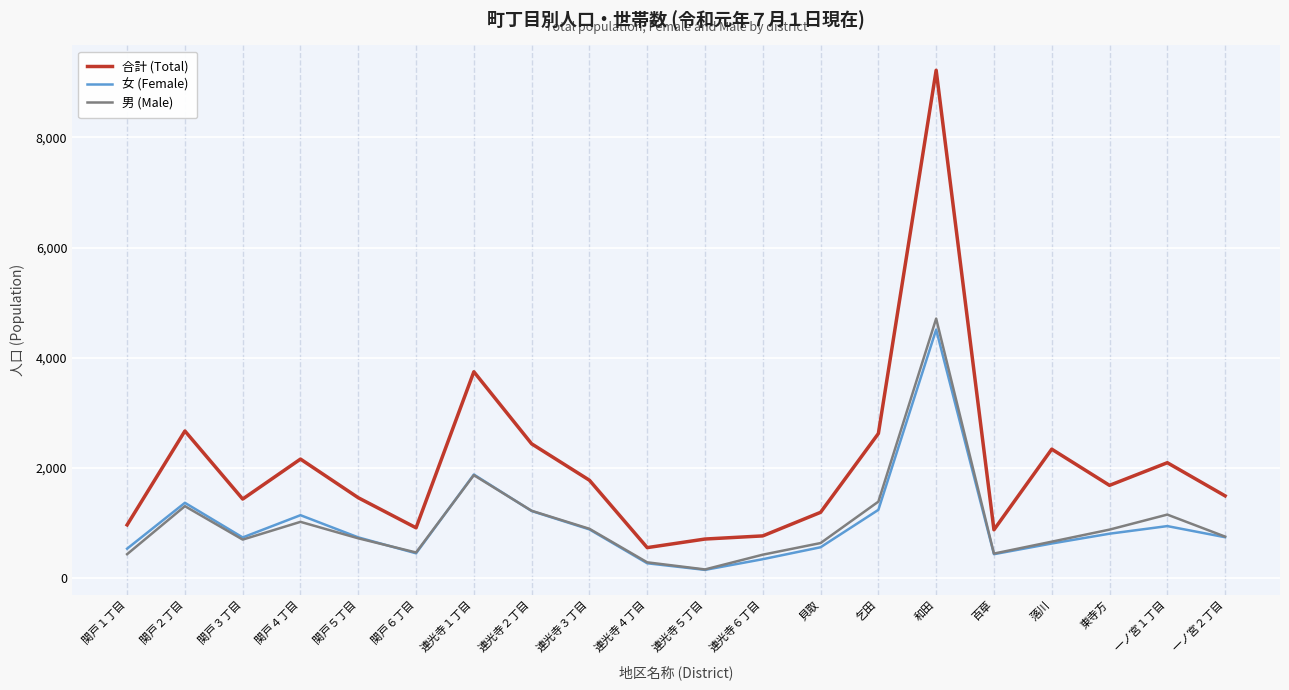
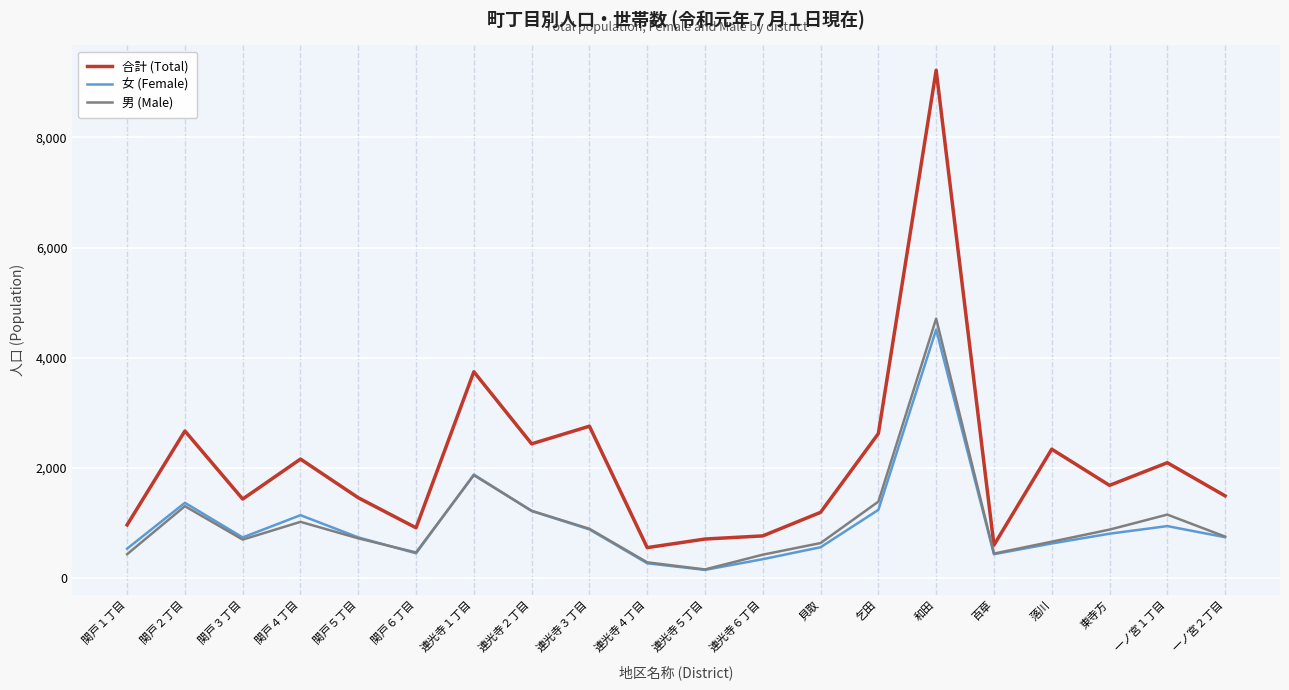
合計 (Total), 連光寺３丁目: 1,800 -> 2,800
合計 (Total), 百草: 900 -> 600
